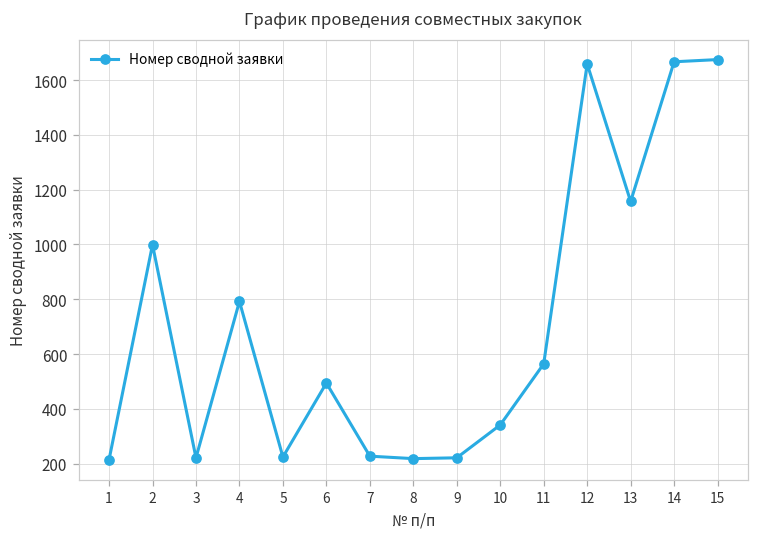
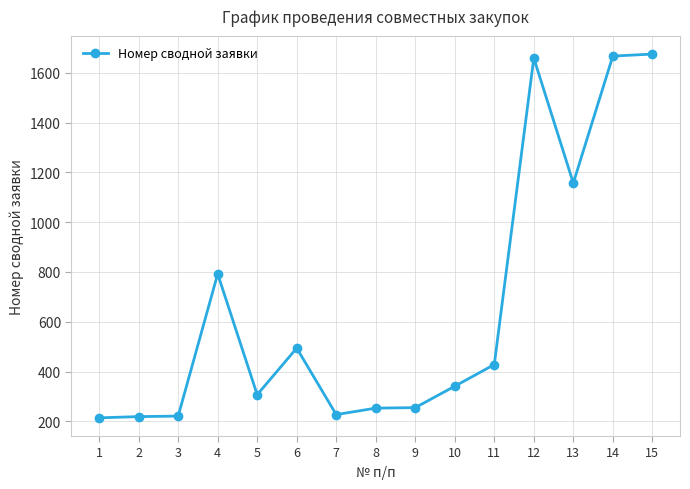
2: 1000 -> 220
5: 220 -> 310
8: 220 -> 250
9: 220 -> 260
11: 560 -> 430
